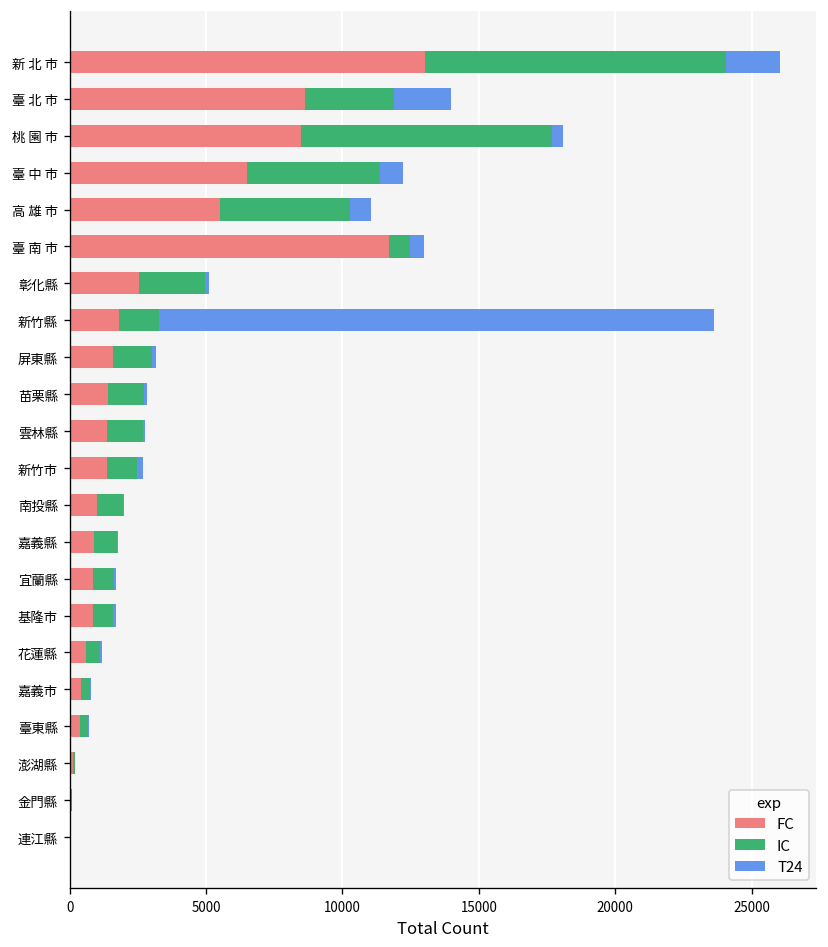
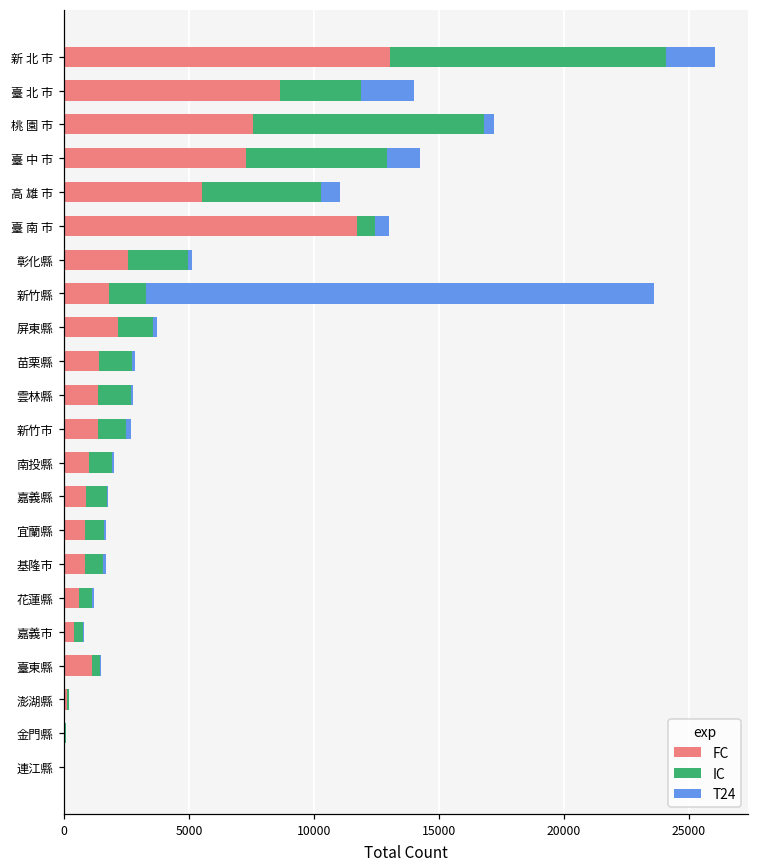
FC, 桃 園 市: 8500 -> 7600
FC, 臺 中 市: 6500 -> 7300
IC, 臺 中 市: 4900 -> 5600
T24, 臺 中 市: 900 -> 1300
FC, 屏東縣: 1600 -> 2200
FC, 臺東縣: 400 -> 1100
